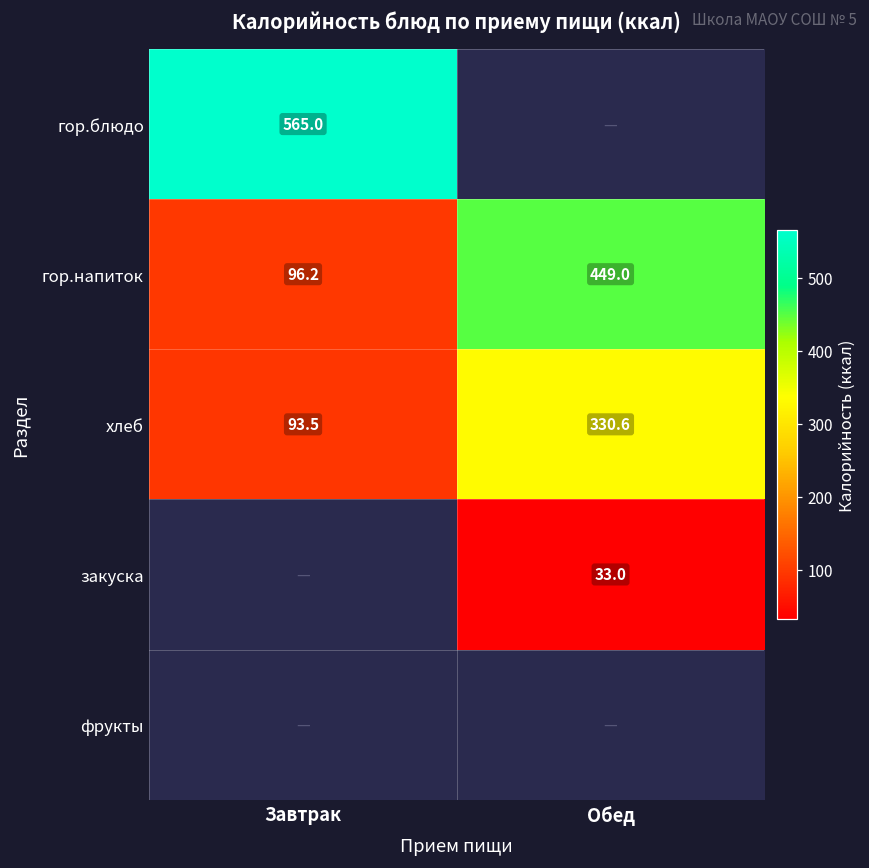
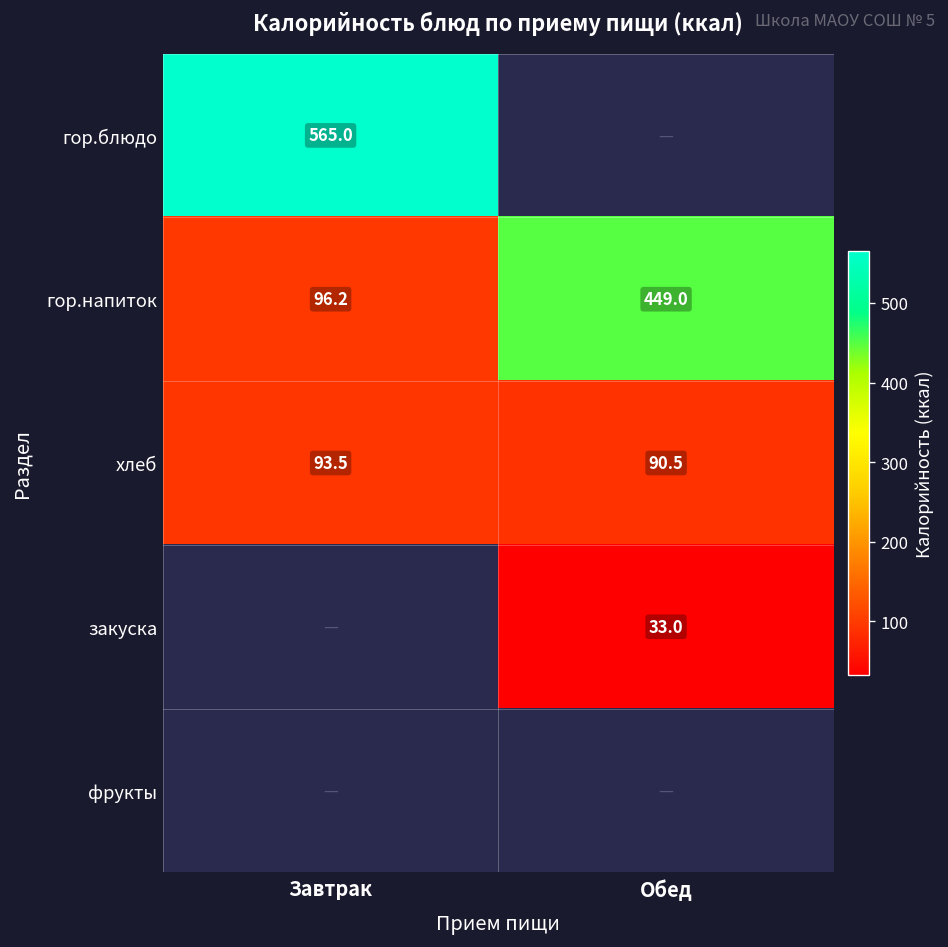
хлеб, Обед: 330.6 -> 90.5
